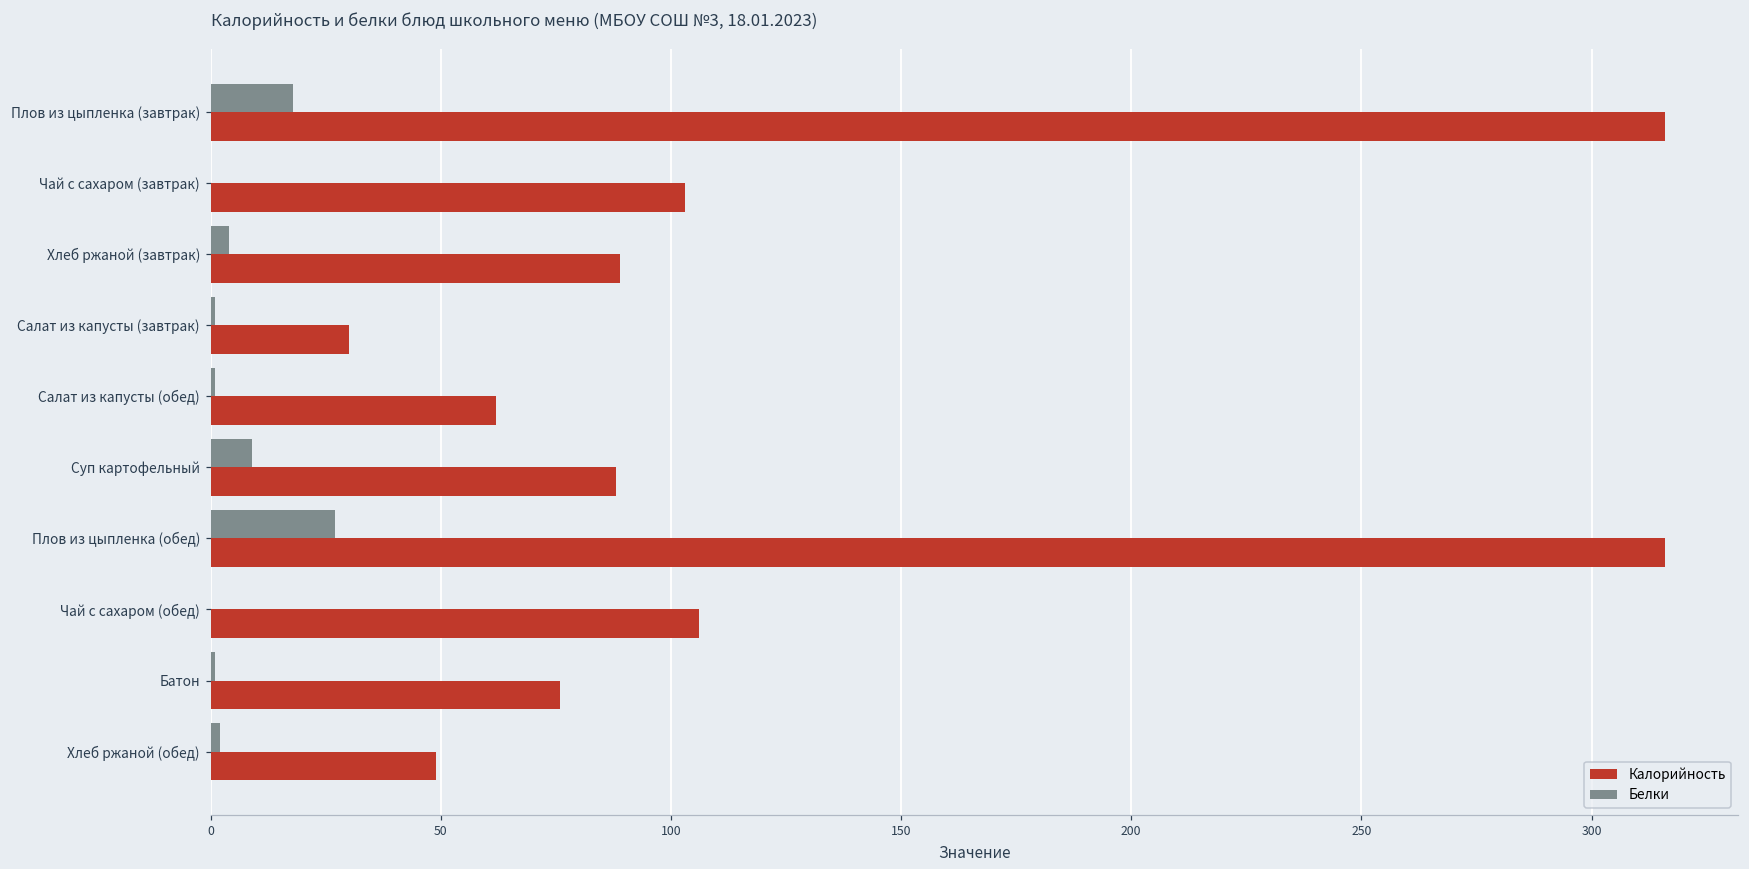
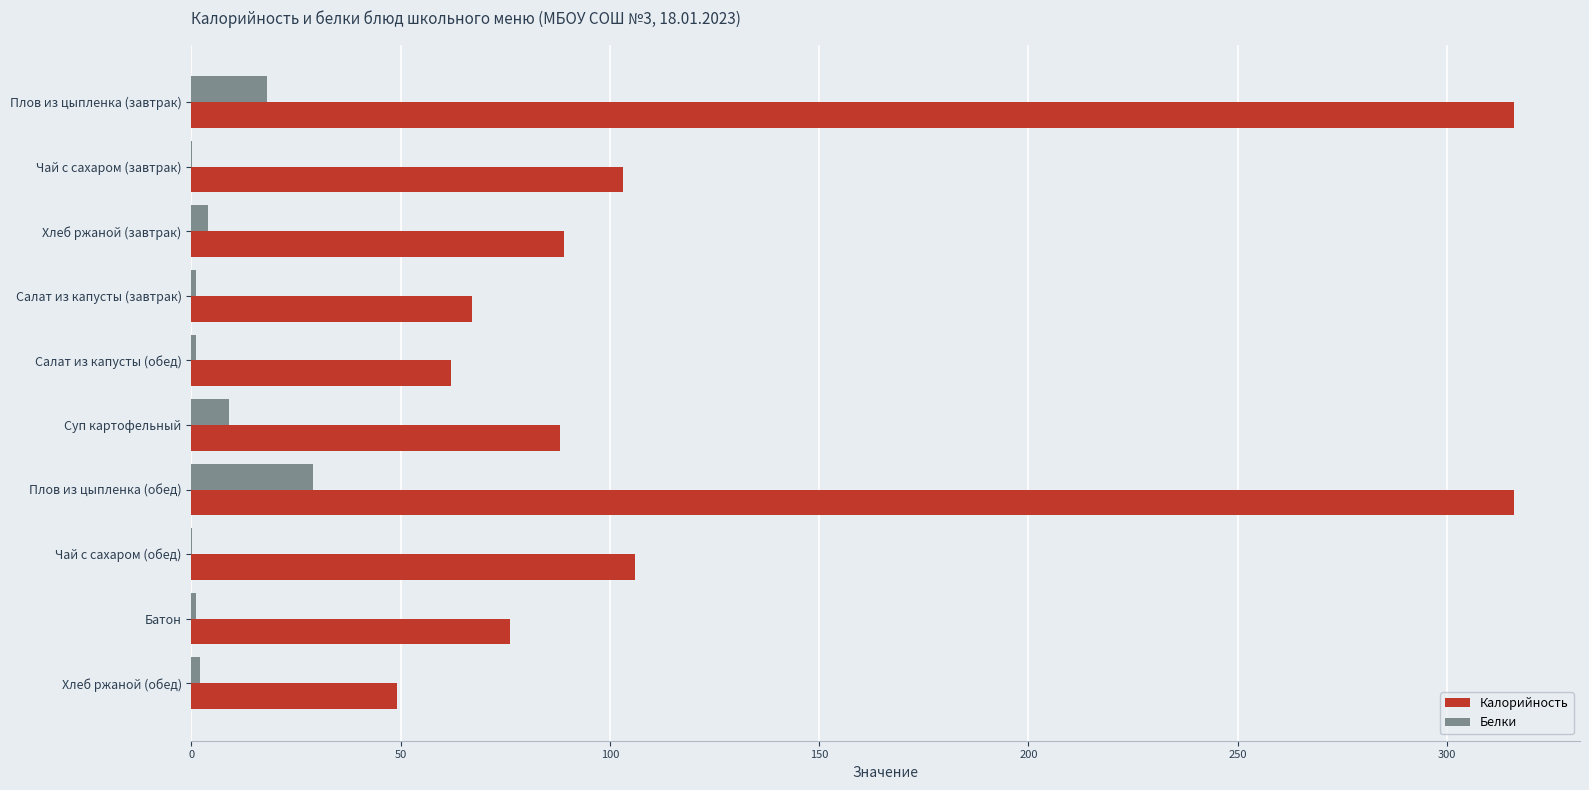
Калорийность, Салат из капусты (завтрак): 30 -> 67
Белки, Плов из цыпленка (обед): 27 -> 29
